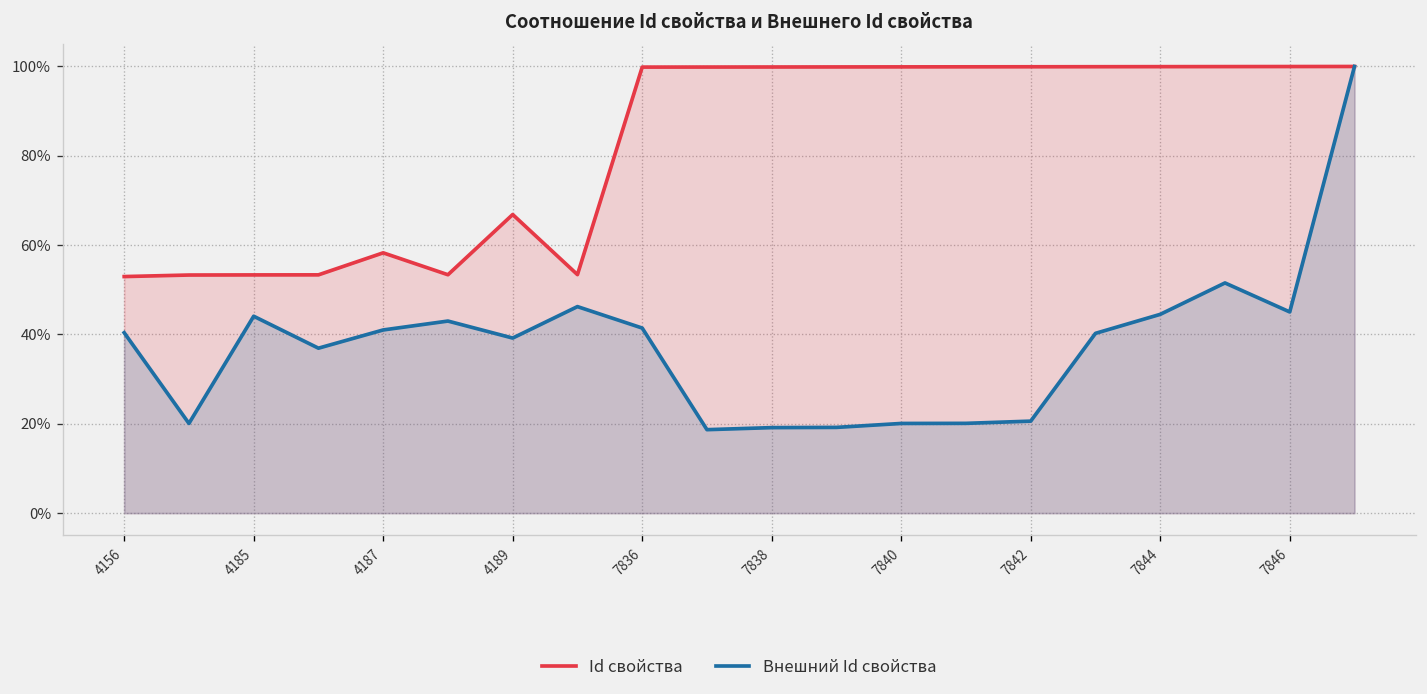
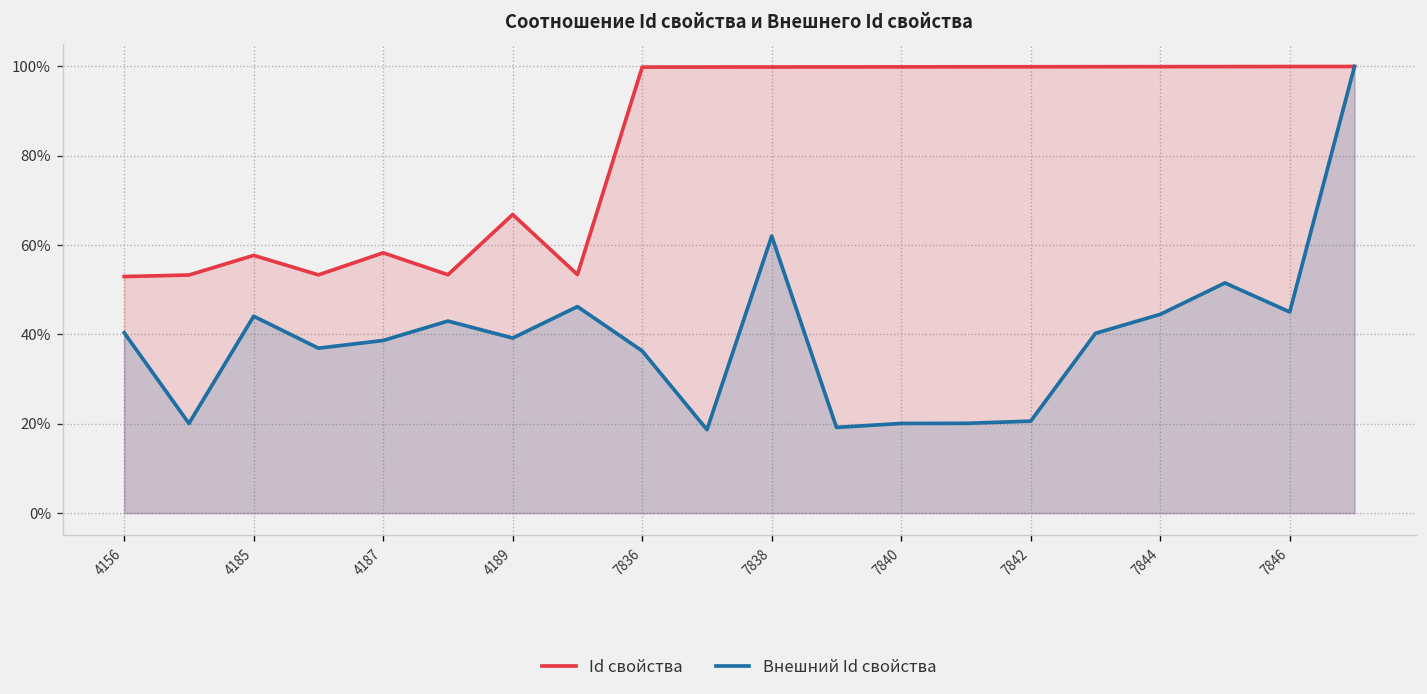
Id свойства, 4185: 53% -> 58%
Внешний Id свойства, 4187: 41% -> 39%
Внешний Id свойства, 7836: 41% -> 36%
Внешний Id свойства, 7838: 19% -> 62%
